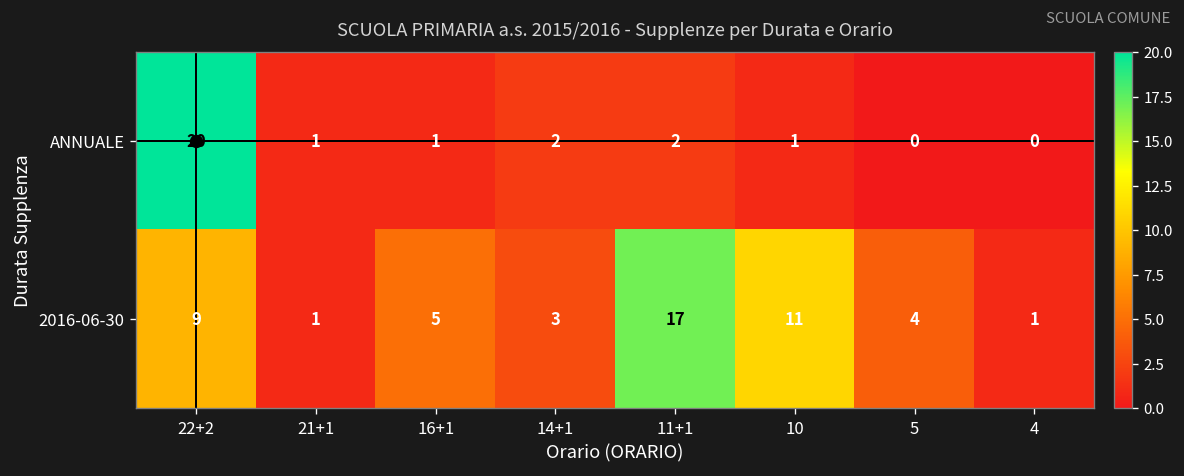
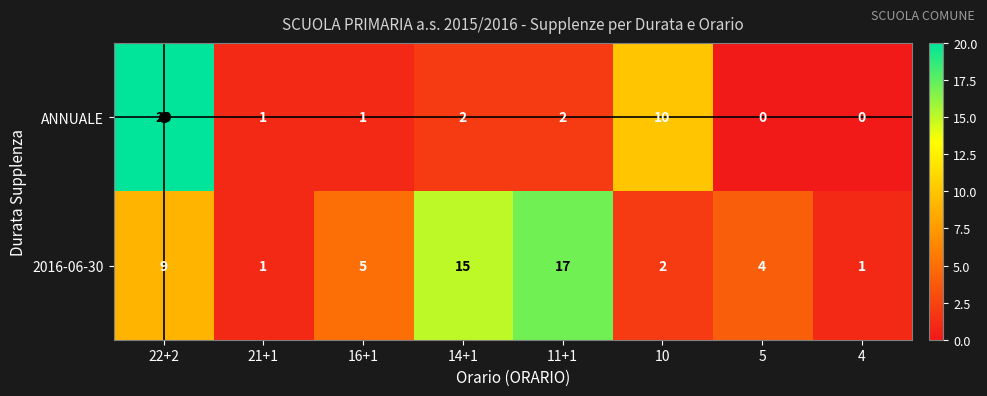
ANNUALE, 10: 1 -> 10
2016-06-30, 14+1: 3 -> 15
2016-06-30, 10: 11 -> 2
